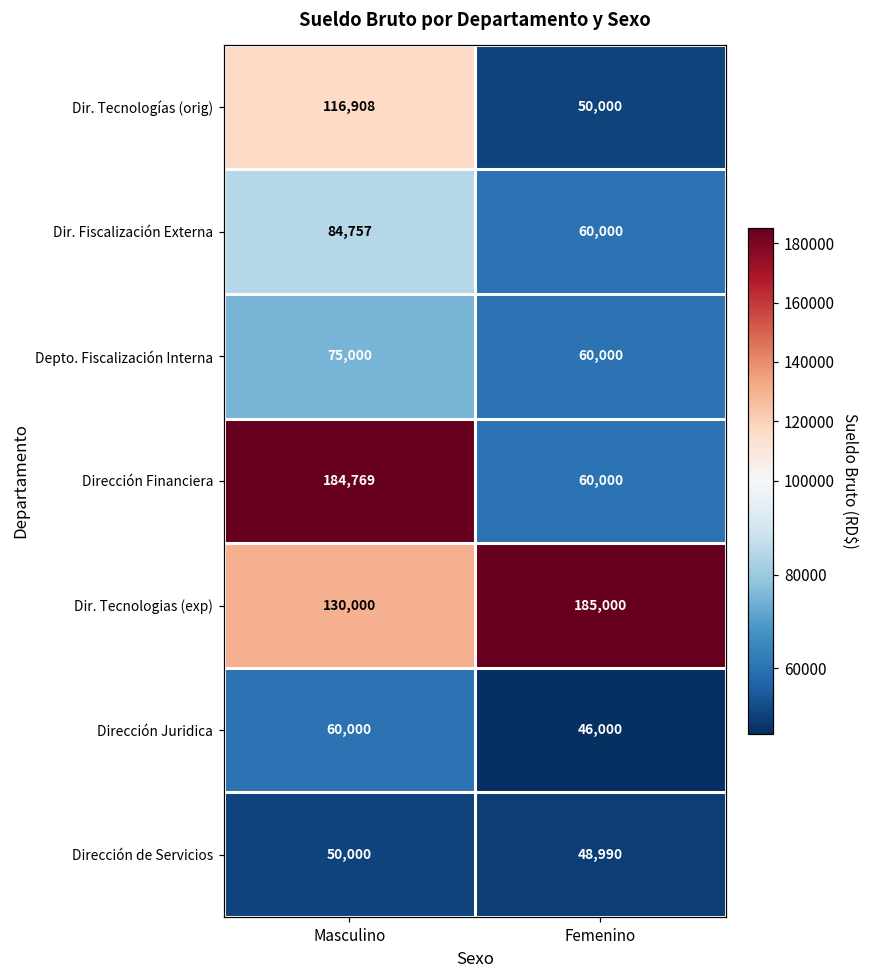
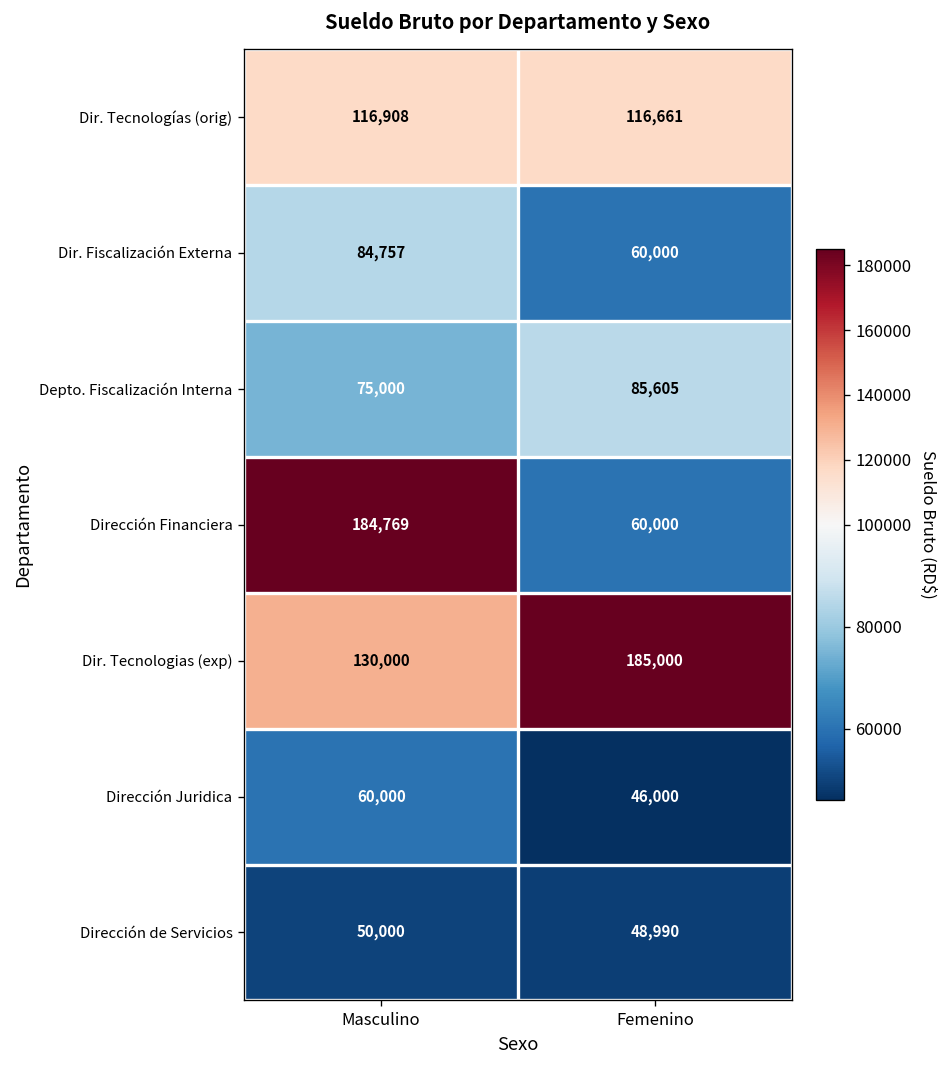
Dir. Tecnologías (orig), Femenino: 50,000 -> 116,661
Depto. Fiscalización Interna, Femenino: 60,000 -> 85,605
